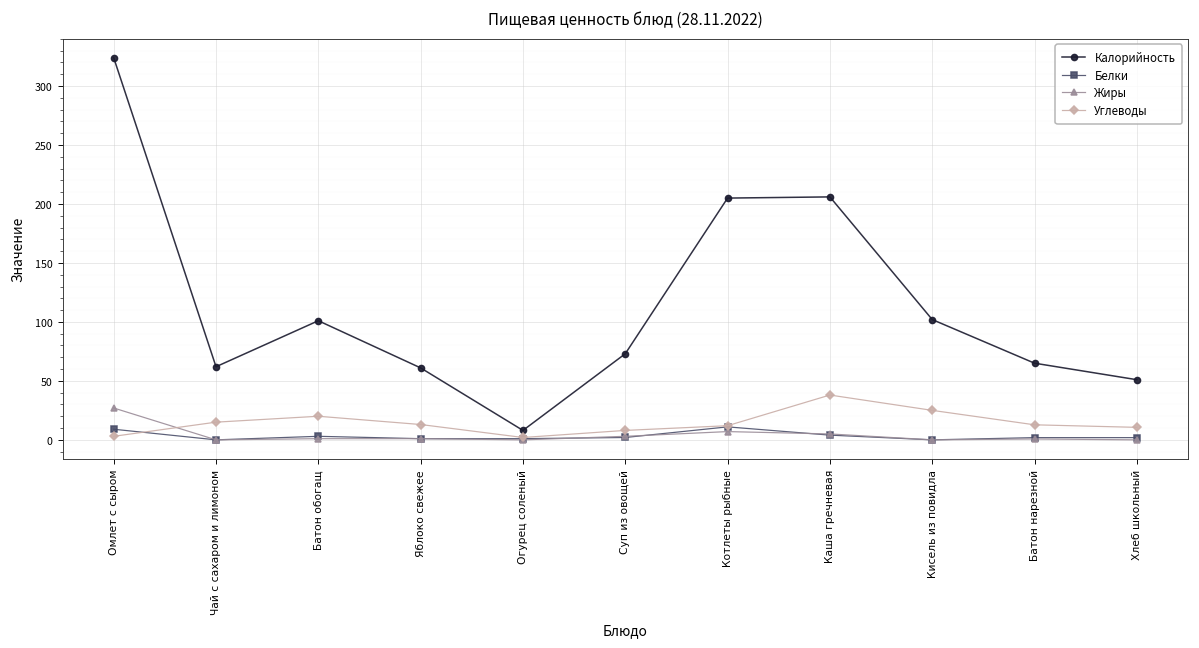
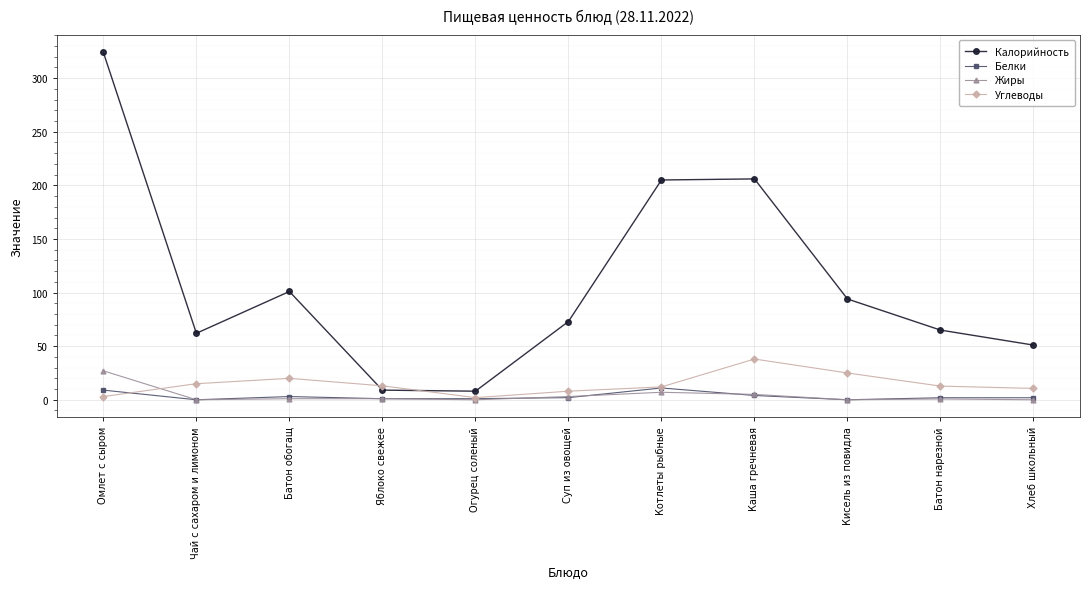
Калорийность, Яблоко свежее: 61 -> 9
Калорийность, Кисель из повидла: 102 -> 94
